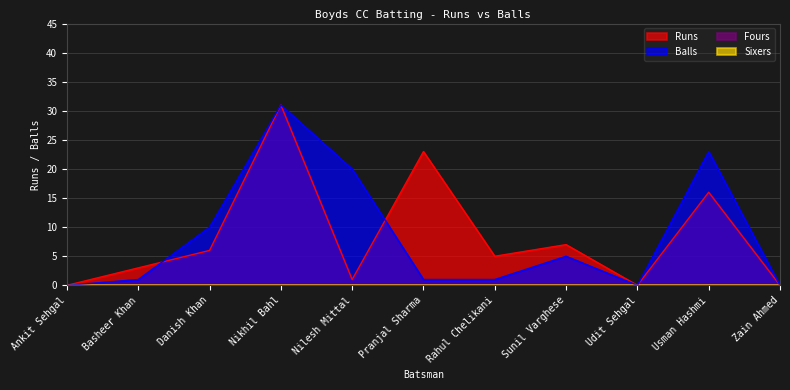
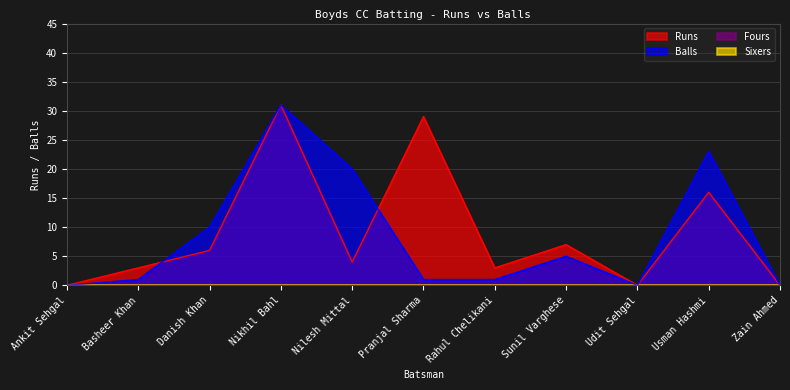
Runs, Nilesh Mittal: 1 -> 4
Runs, Pranjal Sharma: 23 -> 29
Runs, Rahul Chelikani: 5 -> 3
